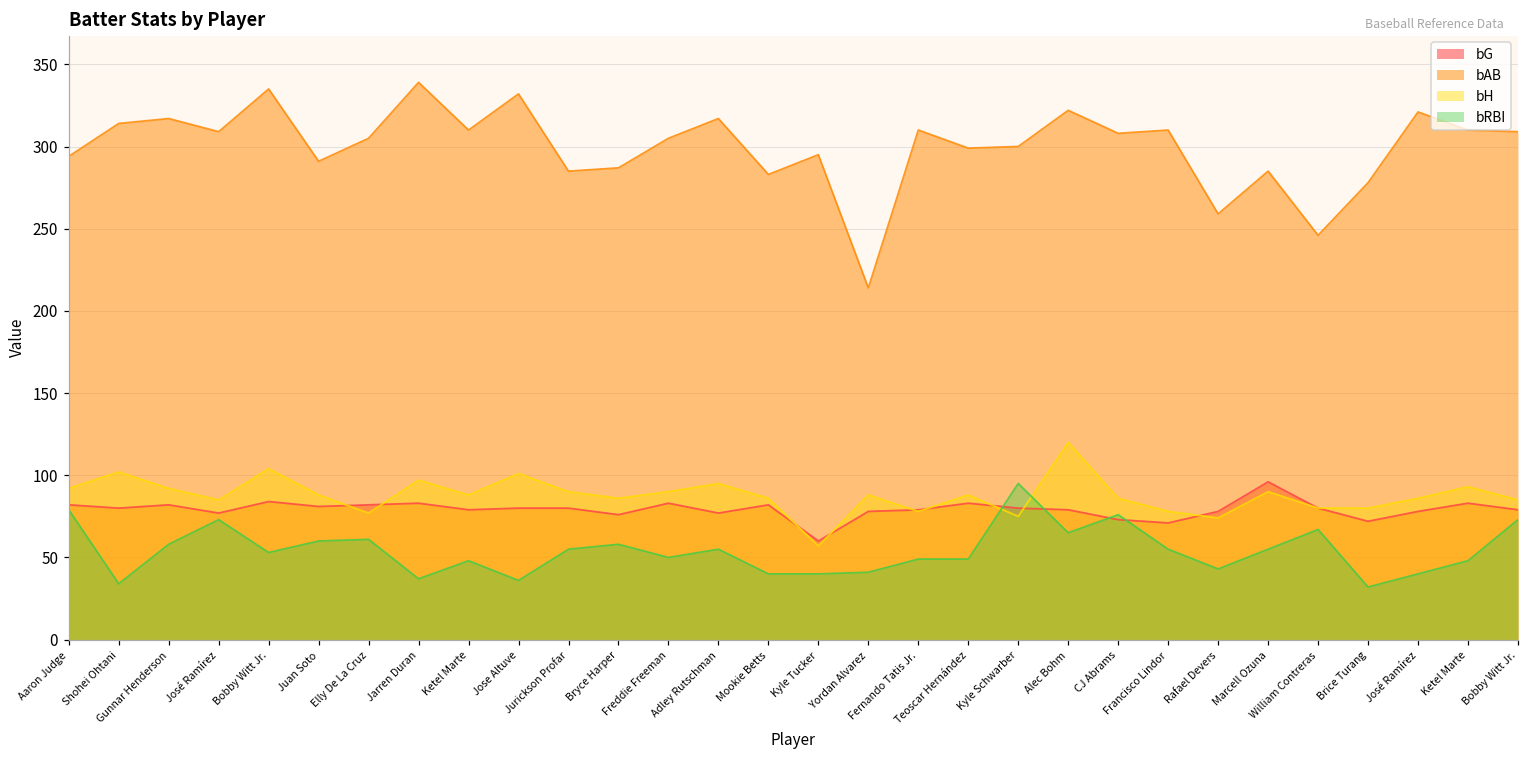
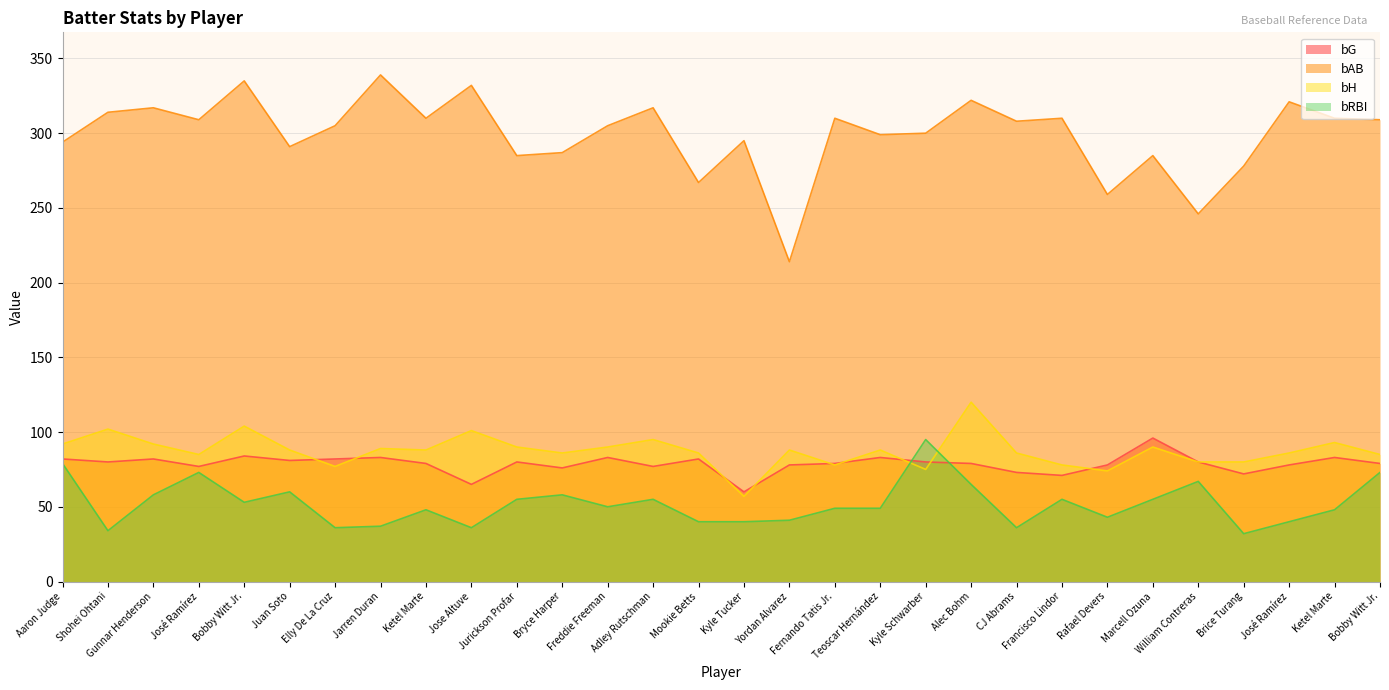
bRBI, Elly De La Cruz: 61 -> 36
bH, Jarren Duran: 97 -> 89
bG, Jose Altuve: 80 -> 65
bAB, Mookie Betts: 283 -> 267
bRBI, CJ Abrams: 76 -> 36
